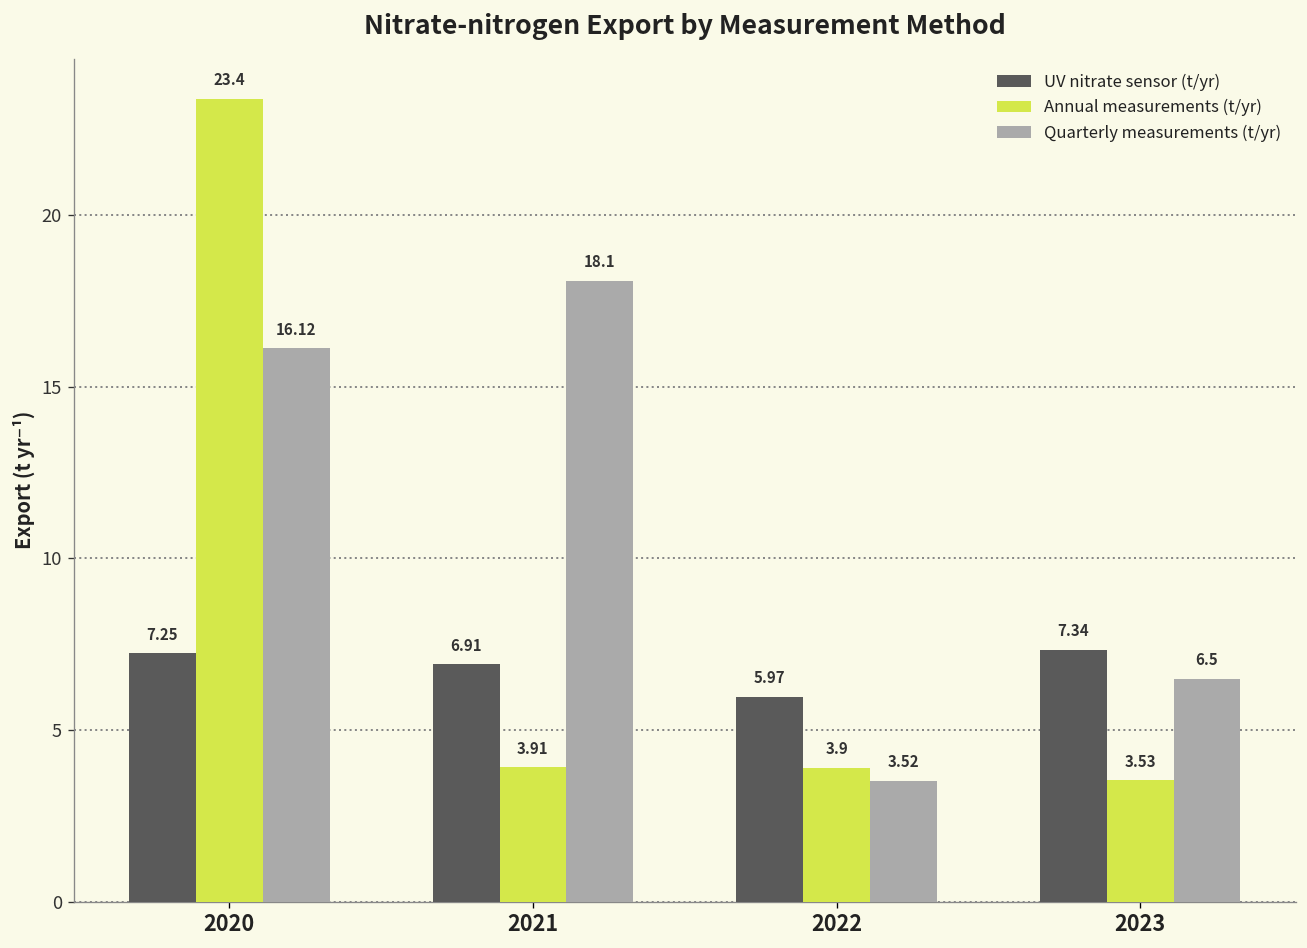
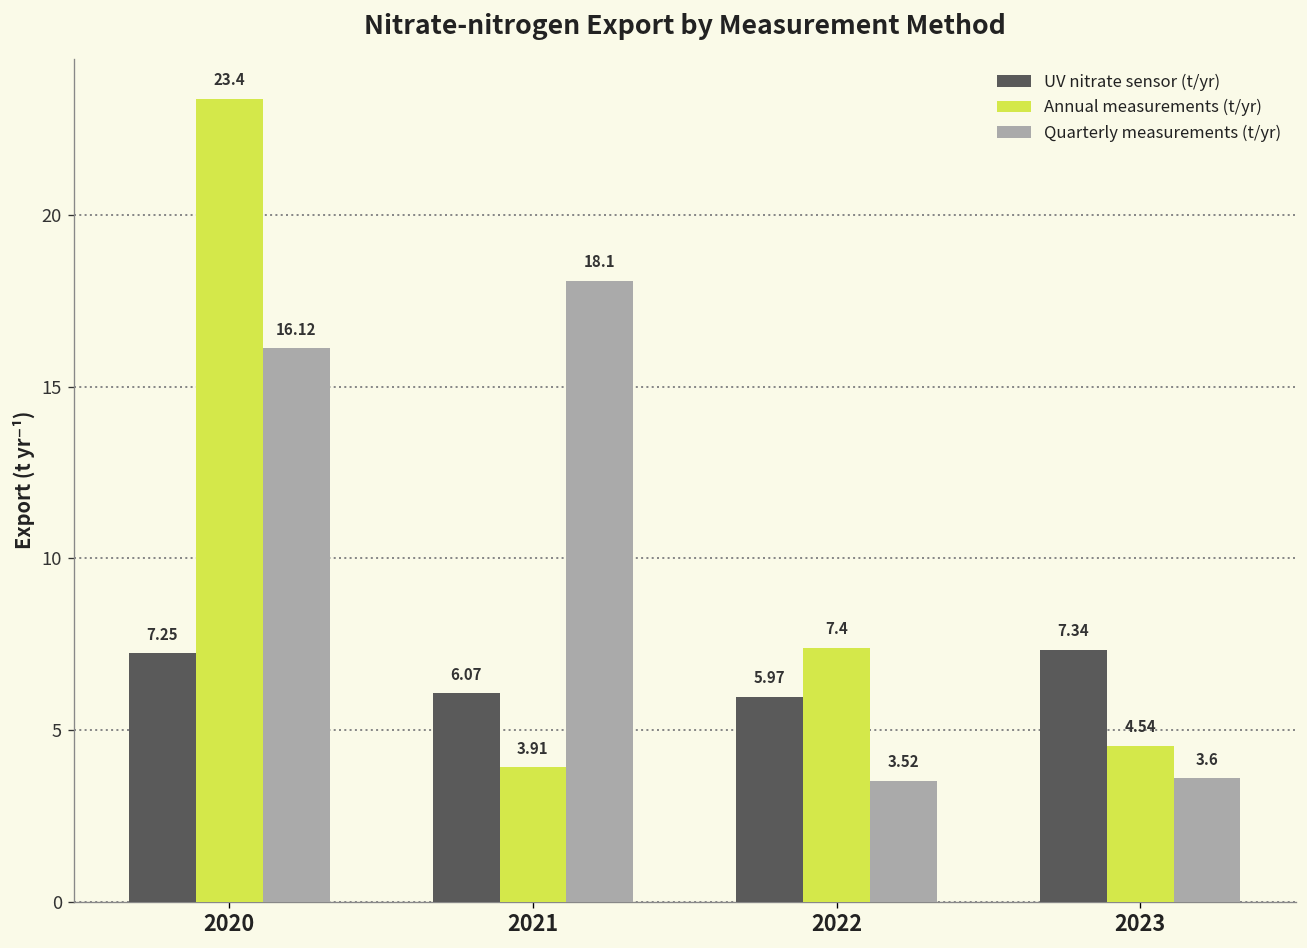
UV nitrate sensor (t/yr), 2021: 6.91 -> 6.07
Annual measurements (t/yr), 2022: 3.9 -> 7.4
Annual measurements (t/yr), 2023: 3.53 -> 4.54
Quarterly measurements (t/yr), 2023: 6.5 -> 3.6
